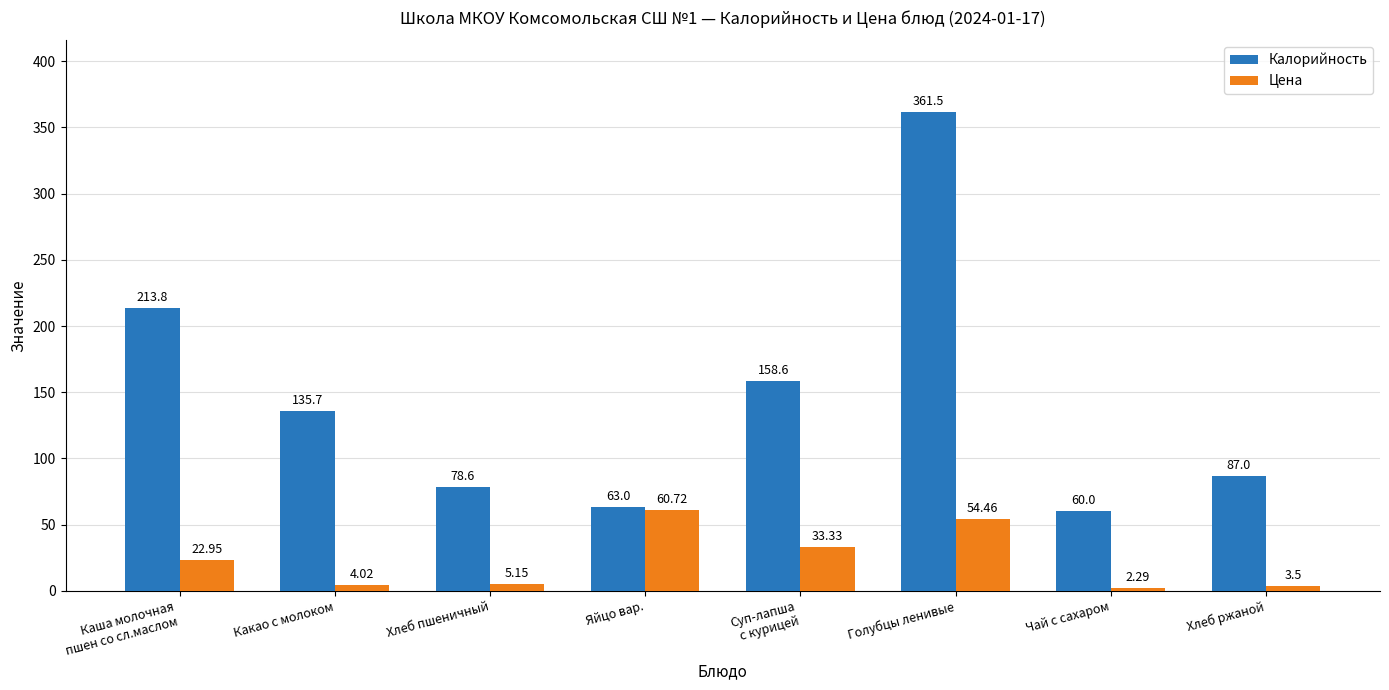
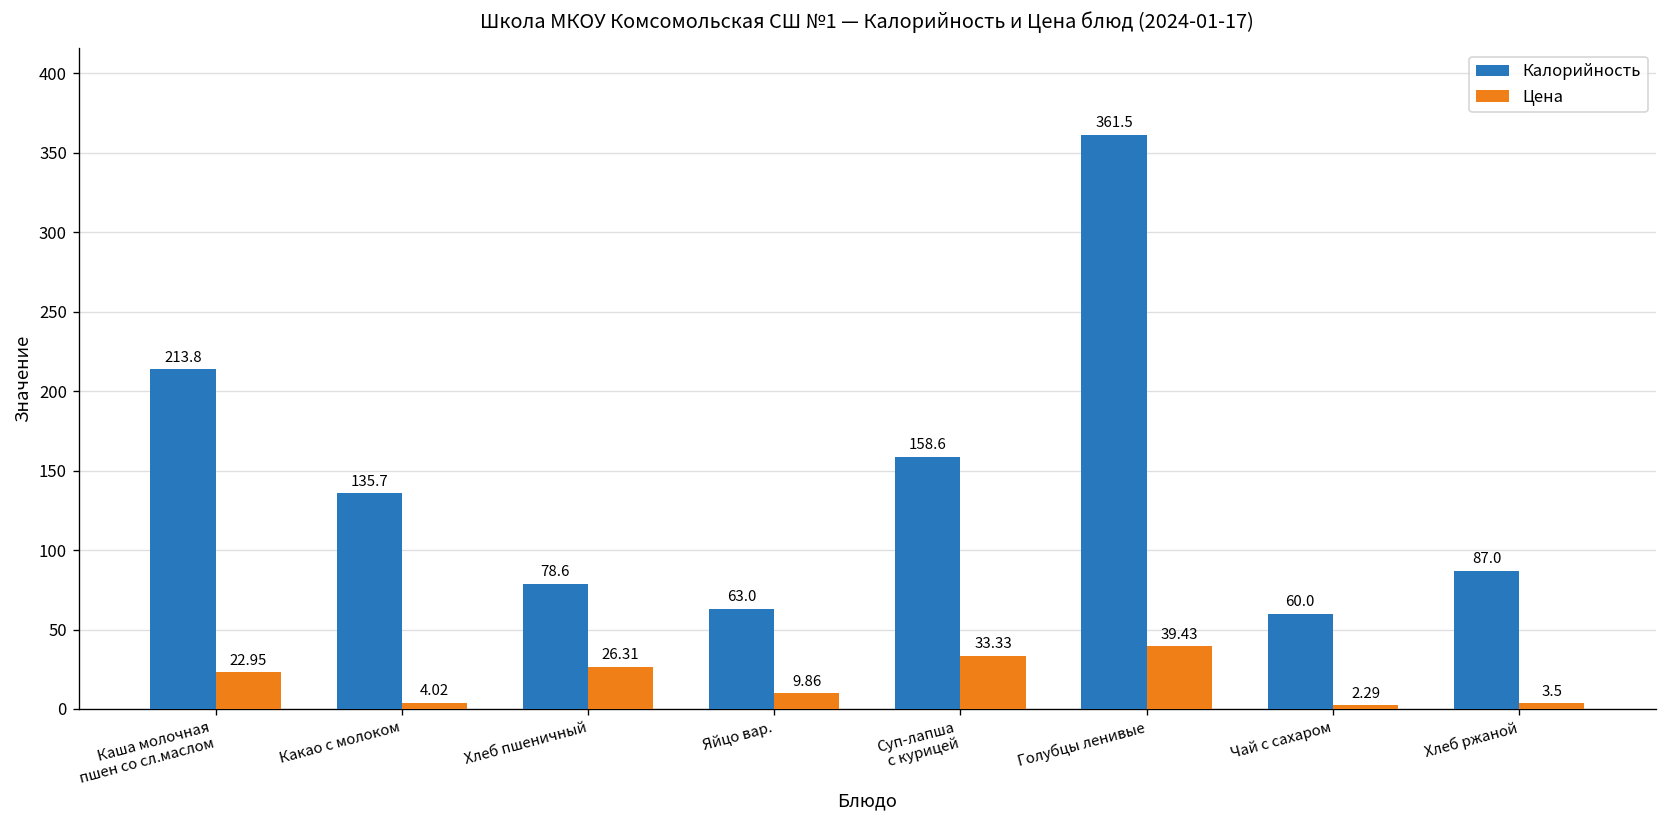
Цена, Хлеб пшеничный: 5.15 -> 26.31
Цена, Яйцо вар.: 60.72 -> 9.86
Цена, Голубцы ленивые: 54.46 -> 39.43
